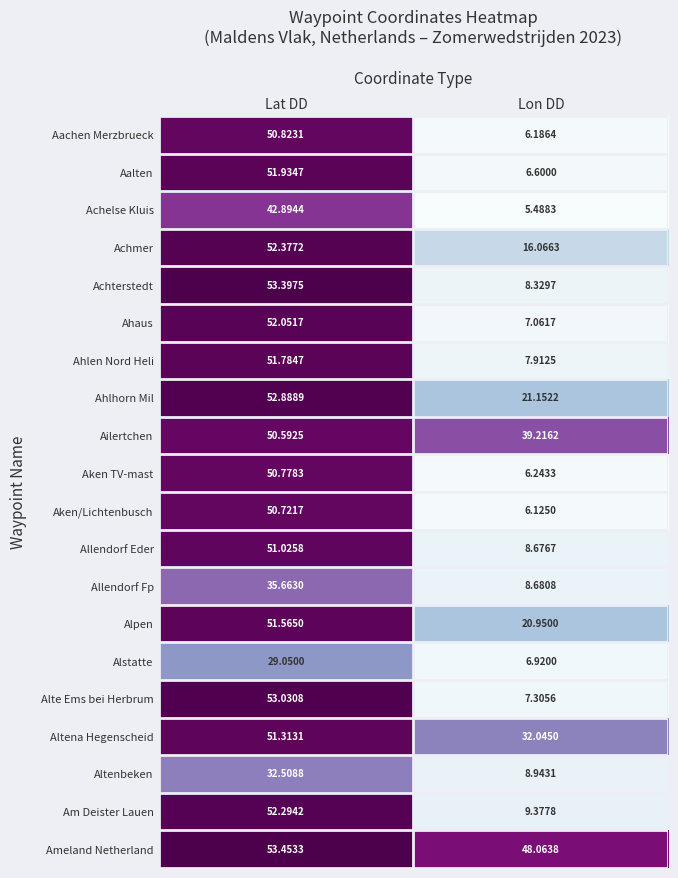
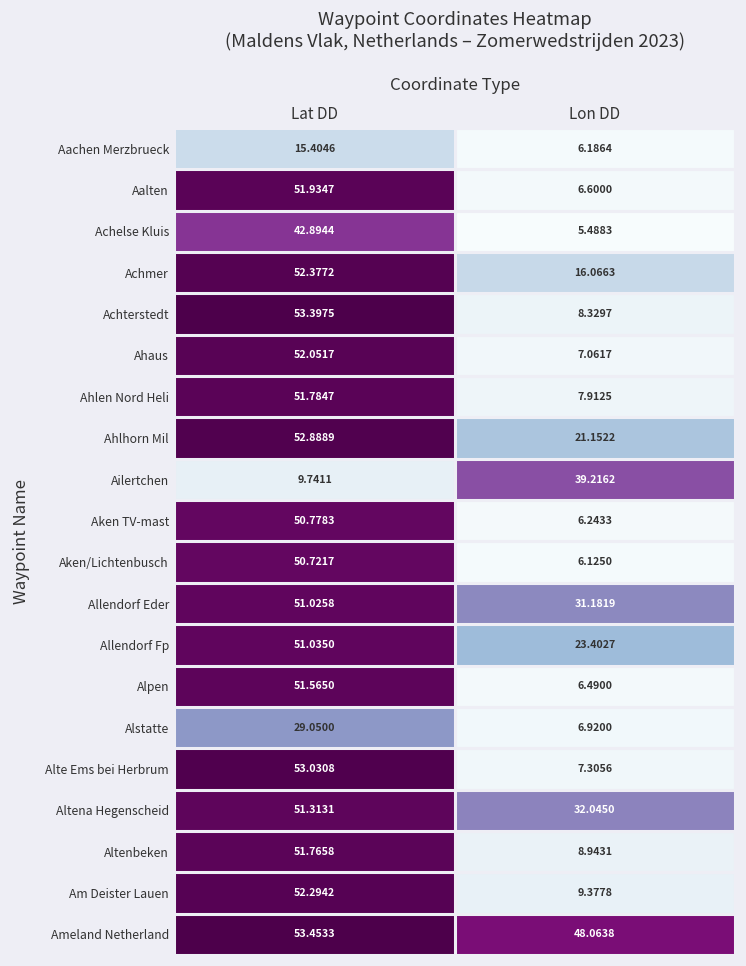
Aachen Merzbrueck, Lat DD: 50.8231 -> 15.4046
Ailertchen, Lat DD: 50.5925 -> 9.7411
Allendorf Eder, Lon DD: 8.6767 -> 31.1819
Allendorf Fp, Lat DD: 35.6630 -> 51.0350
Allendorf Fp, Lon DD: 8.6808 -> 23.4027
Alpen, Lon DD: 20.9500 -> 6.4900
Altenbeken, Lat DD: 32.5088 -> 51.7658
